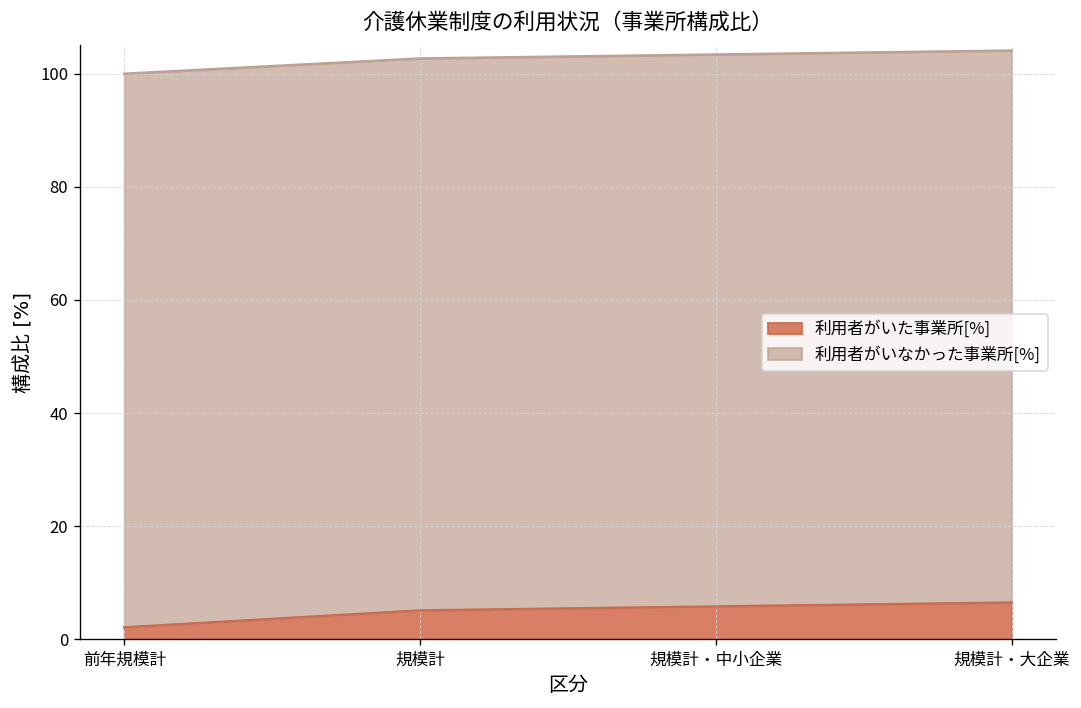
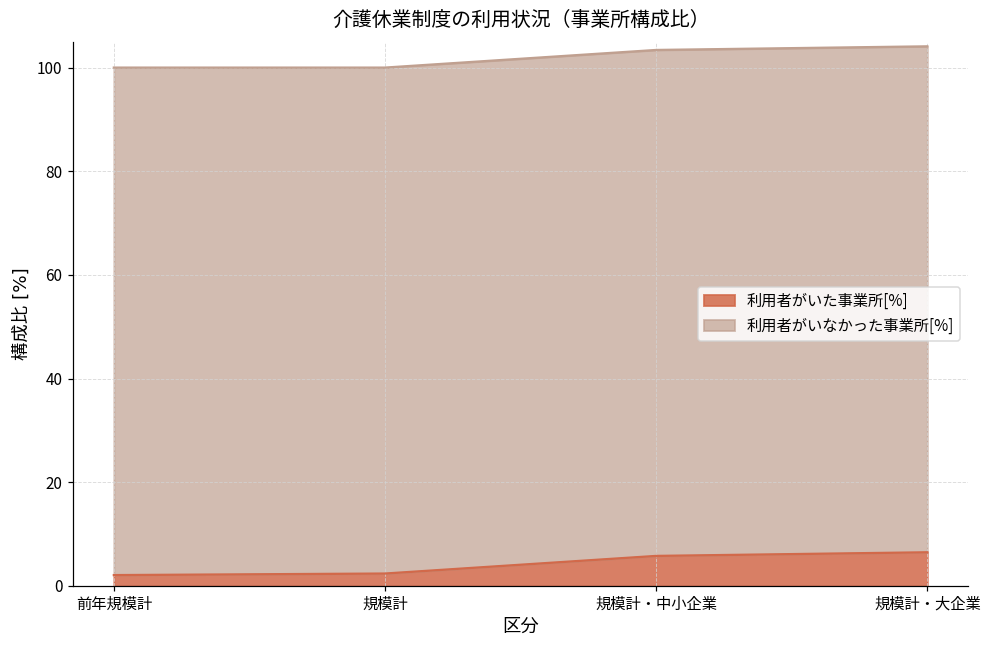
利用者がいた事業所[%], 規模計: 5 -> 2
